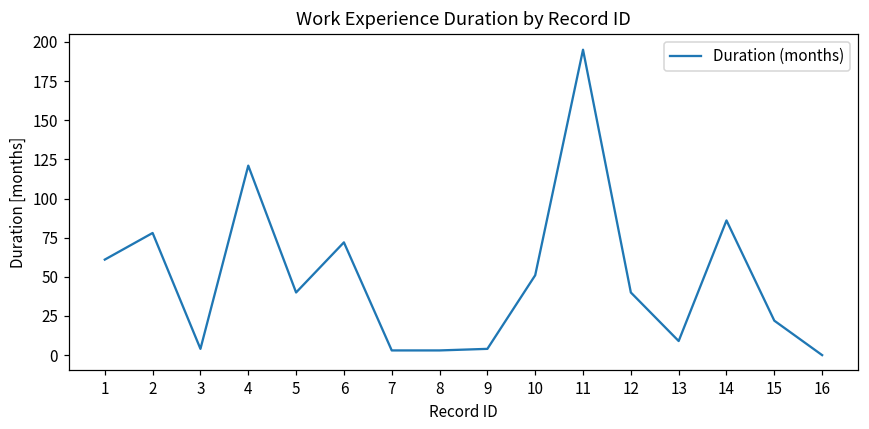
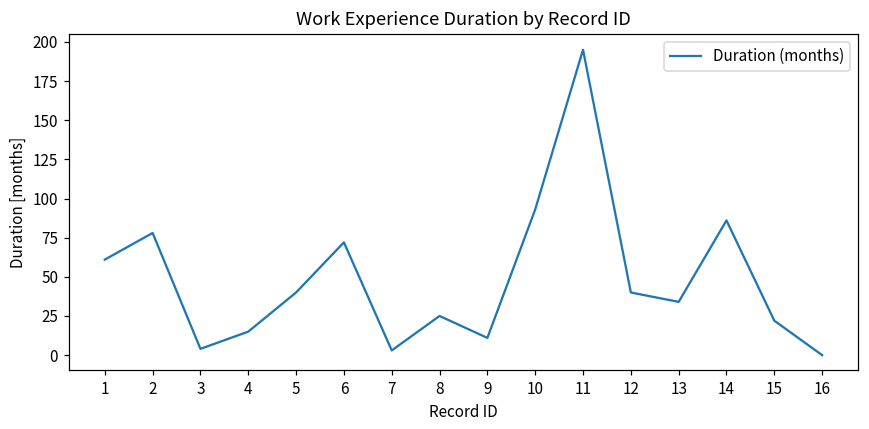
4: 121 -> 15
8: 3 -> 25
9: 4 -> 11
10: 51 -> 93
13: 9 -> 34
